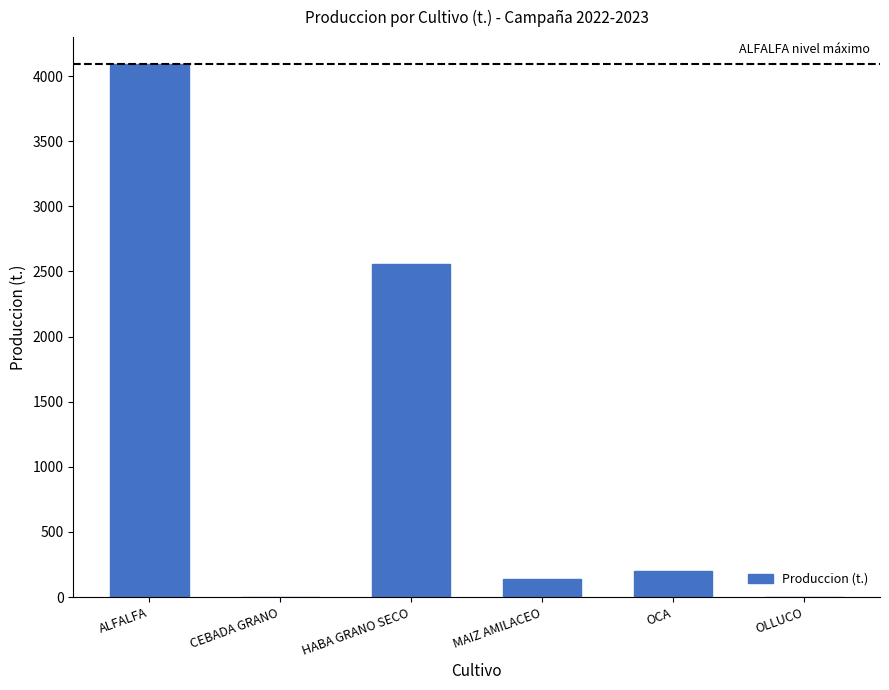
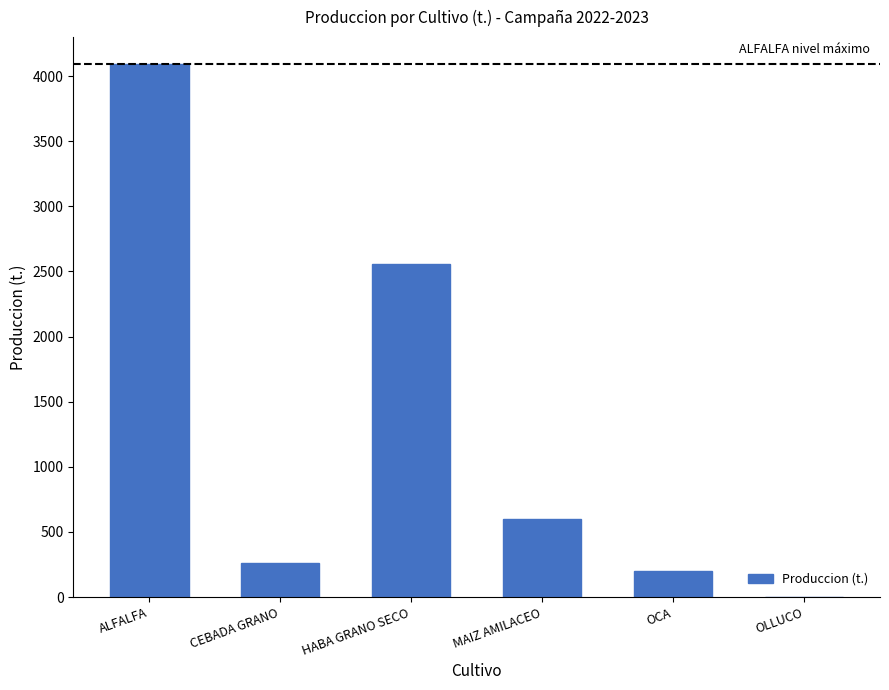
CEBADA GRANO: 0 -> 260
MAIZ AMILACEO: 140 -> 600
